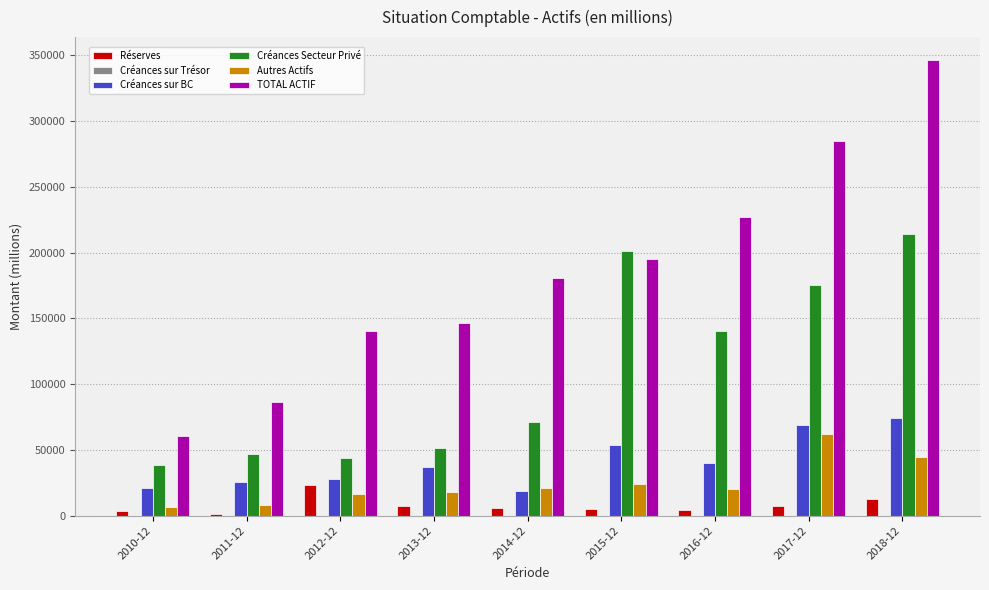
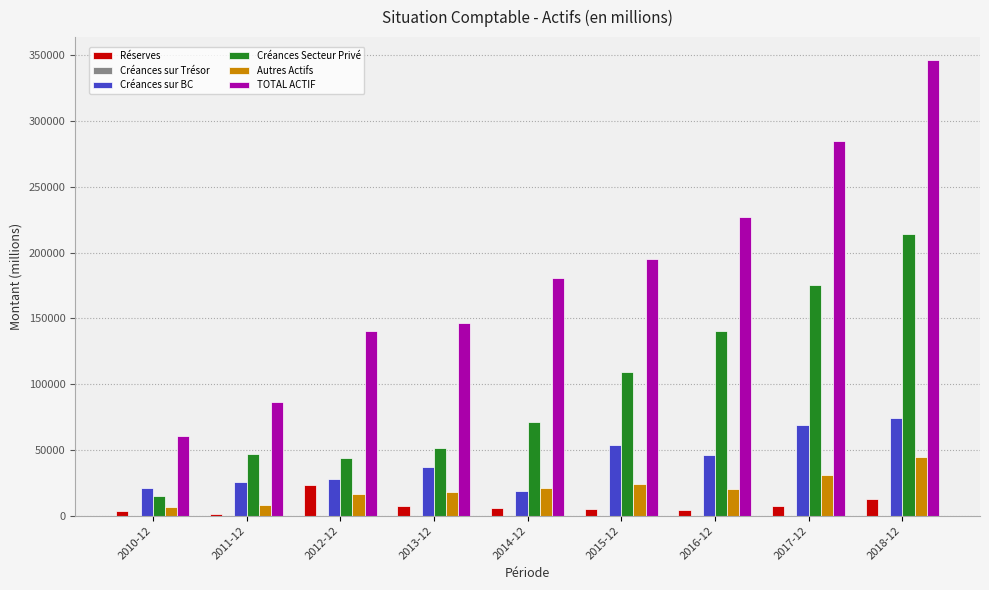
Créances Secteur Privé, 2010-12: 38000 -> 15000
Créances Secteur Privé, 2015-12: 201000 -> 109000
Créances sur BC, 2016-12: 40000 -> 46000
Autres Actifs, 2017-12: 62000 -> 31000
